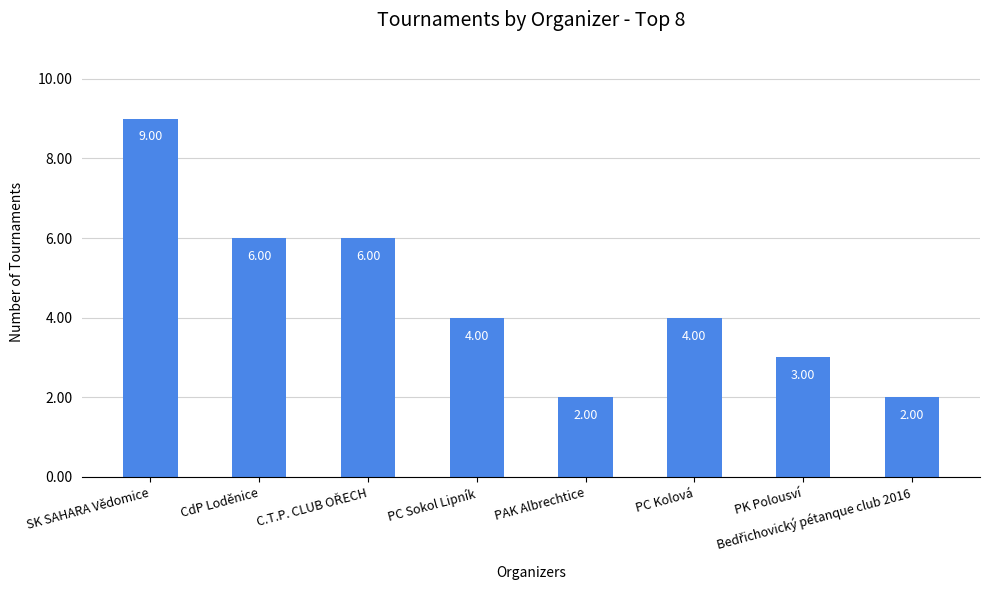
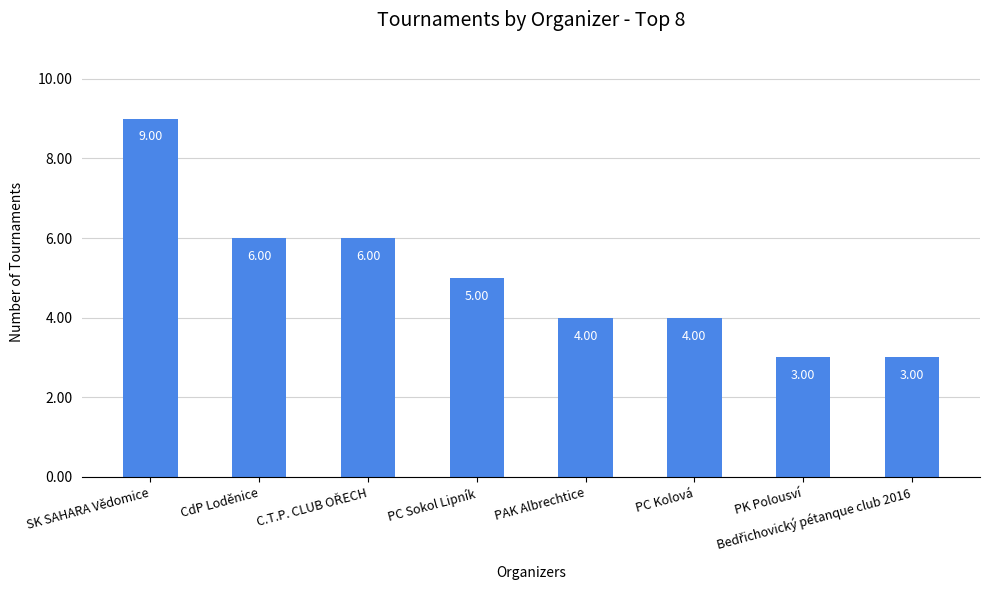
PC Sokol Lipník: 4.00 -> 5.00
PAK Albrechtice: 2.00 -> 4.00
Bedřichovický pétanque club 2016: 2.00 -> 3.00
